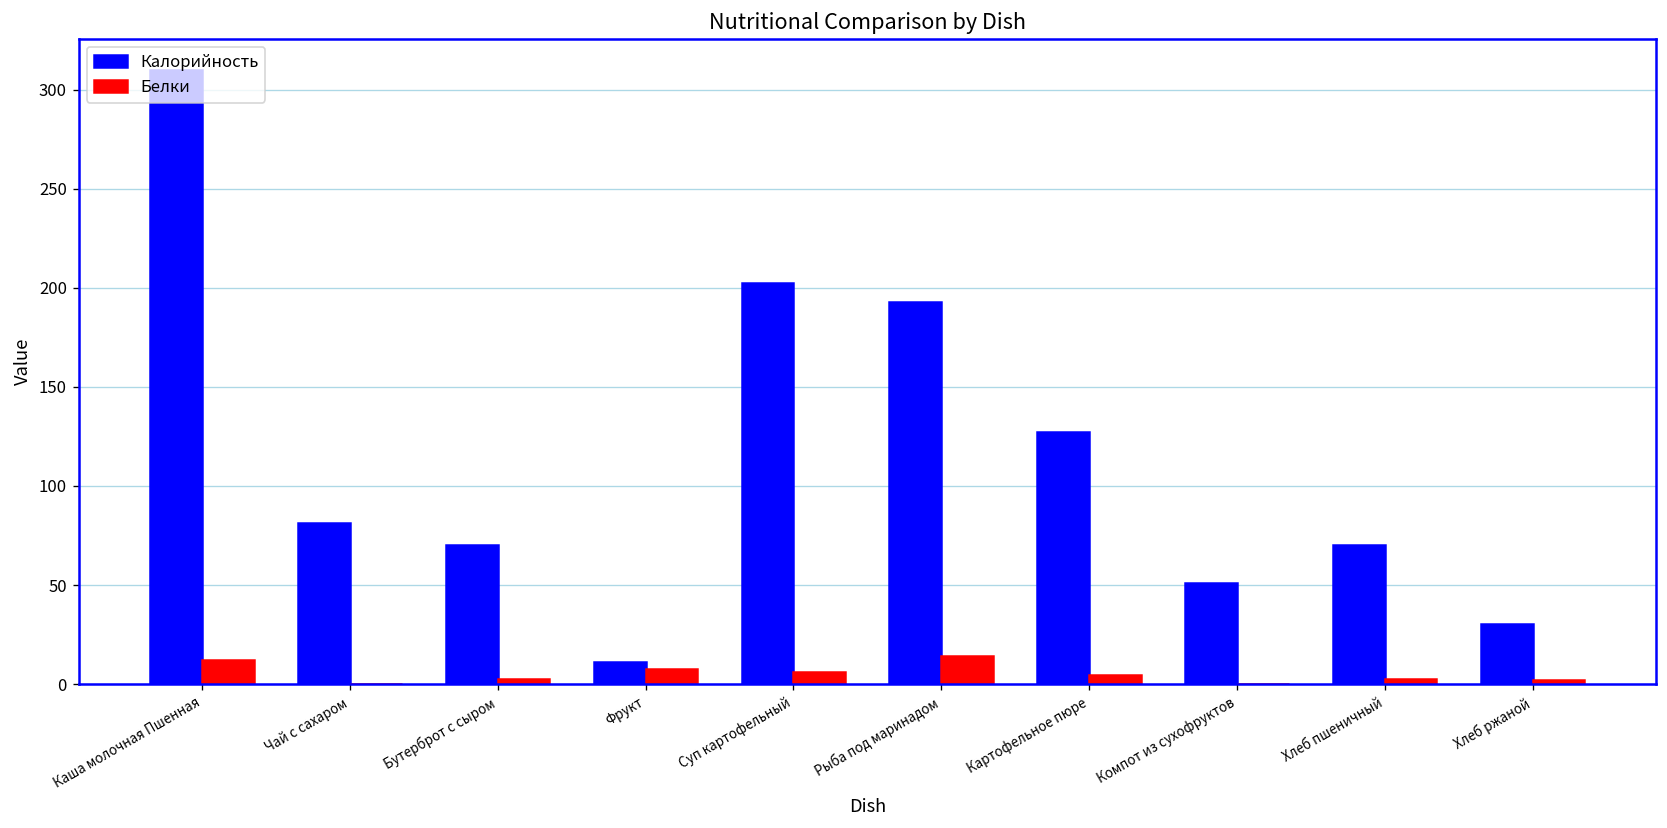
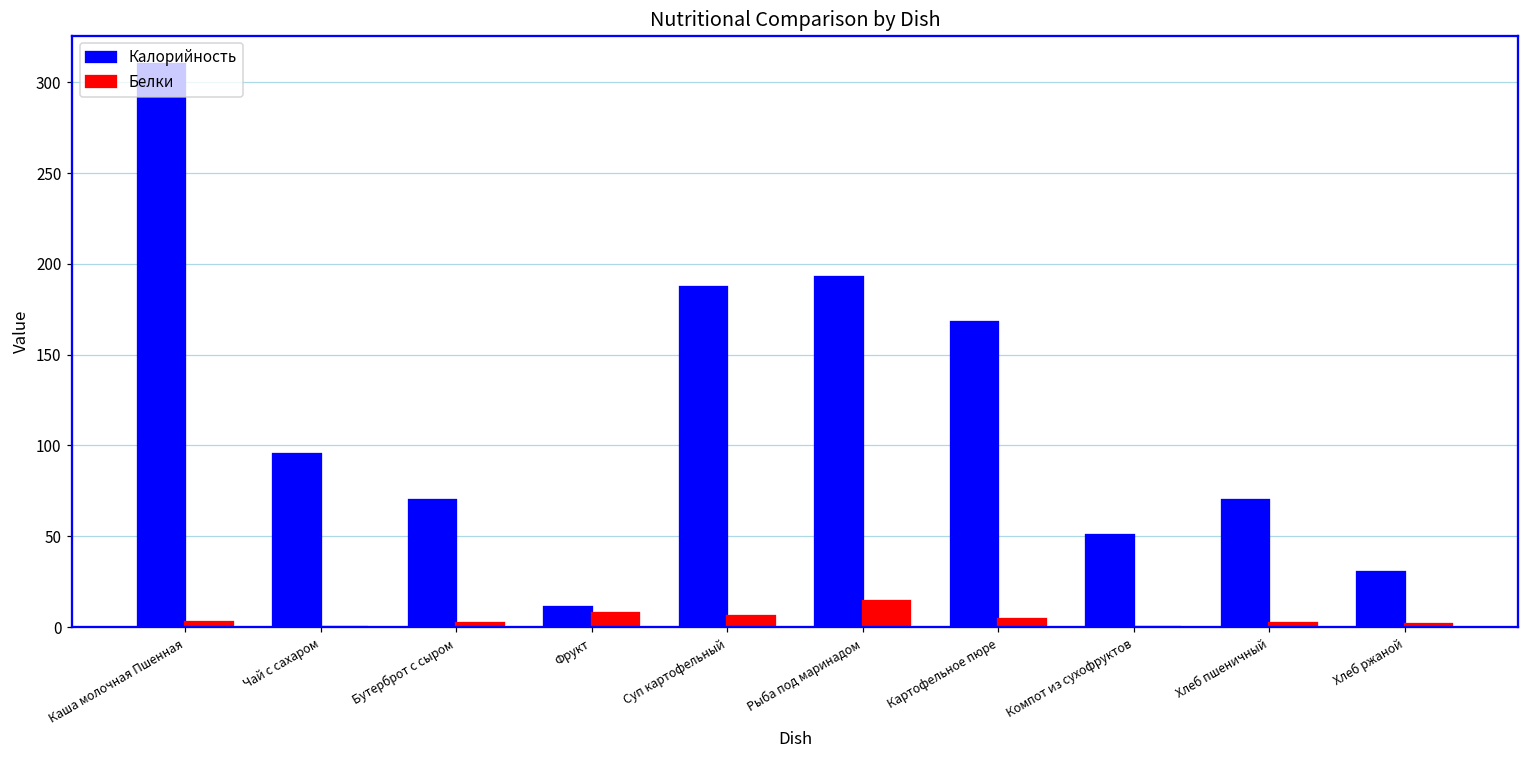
Белки, Каша молочная Пшенная: 12 -> 3
Калорийность, Чай с сахаром: 81 -> 95
Калорийность, Суп картофельный: 203 -> 188
Калорийность, Картофельное пюре: 127 -> 168
